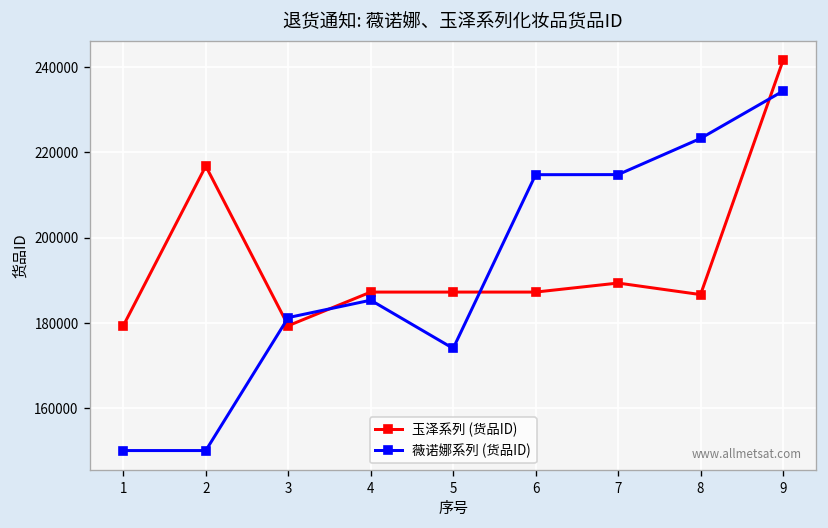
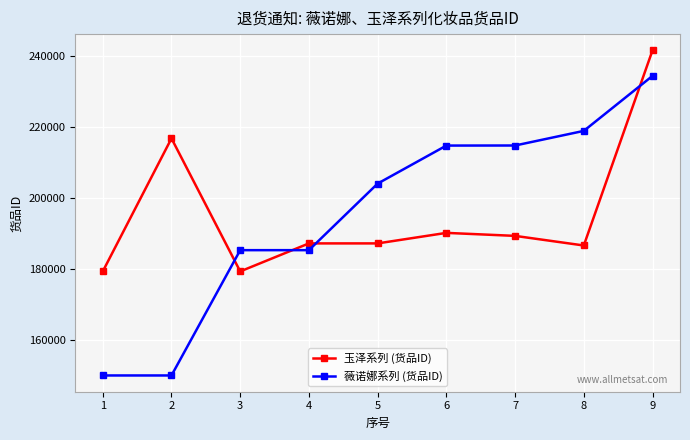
薇诺娜系列 (货品ID), 3: 181000 -> 185000
薇诺娜系列 (货品ID), 5: 174000 -> 204000
玉泽系列 (货品ID), 6: 187000 -> 190000
薇诺娜系列 (货品ID), 8: 223000 -> 219000
